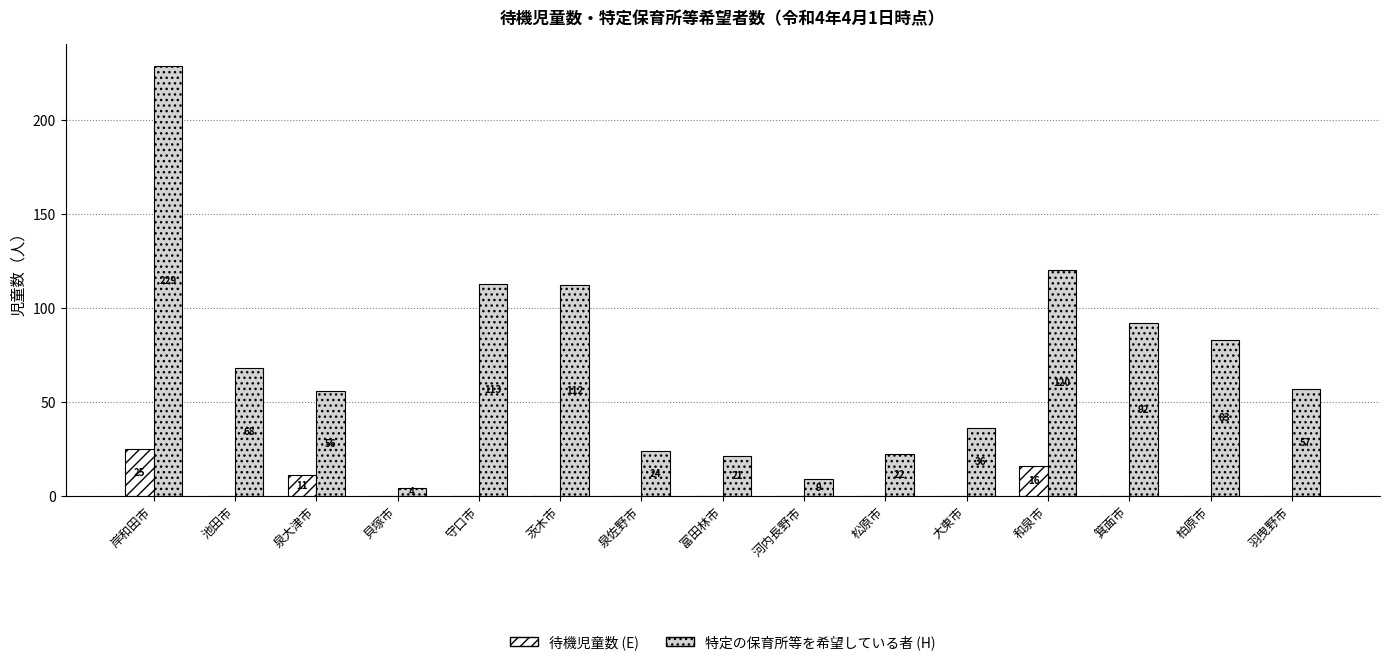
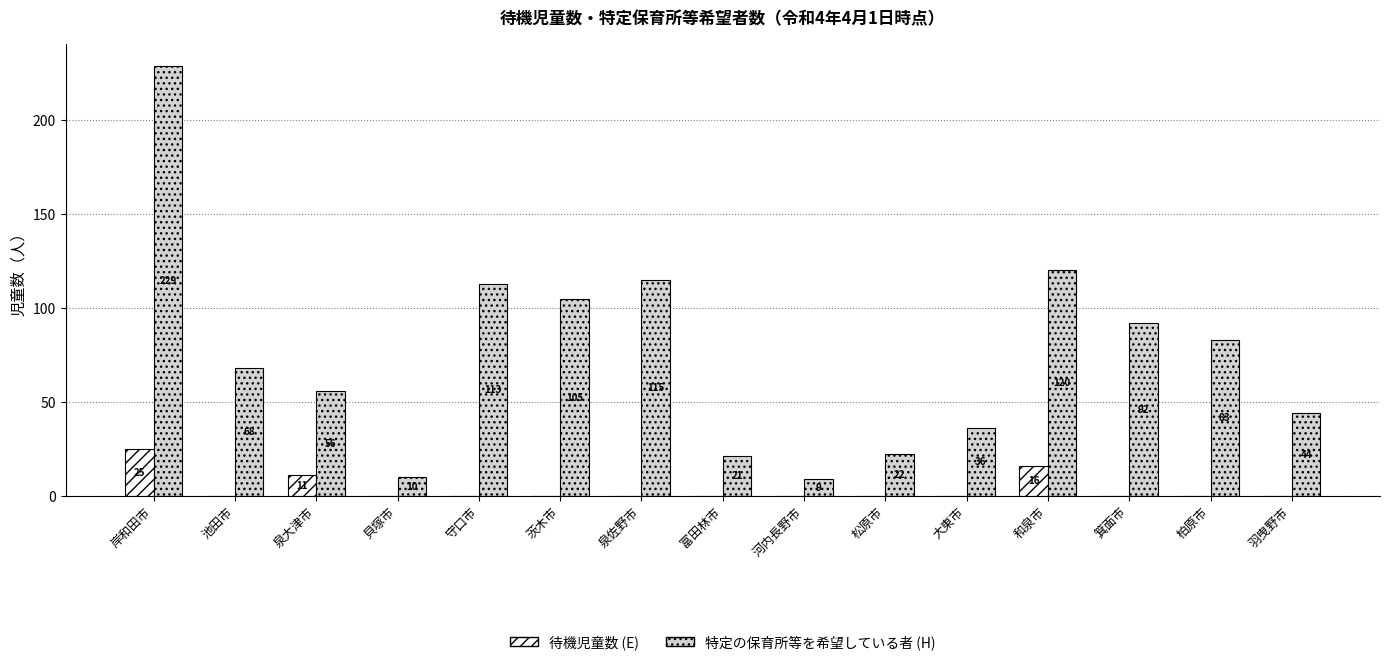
特定の保育所等を希望している者 (H), 貝塚市: 4 -> 10
特定の保育所等を希望している者 (H), 茨木市: 112 -> 105
特定の保育所等を希望している者 (H), 泉佐野市: 24 -> 115
特定の保育所等を希望している者 (H), 羽曳野市: 57 -> 44
